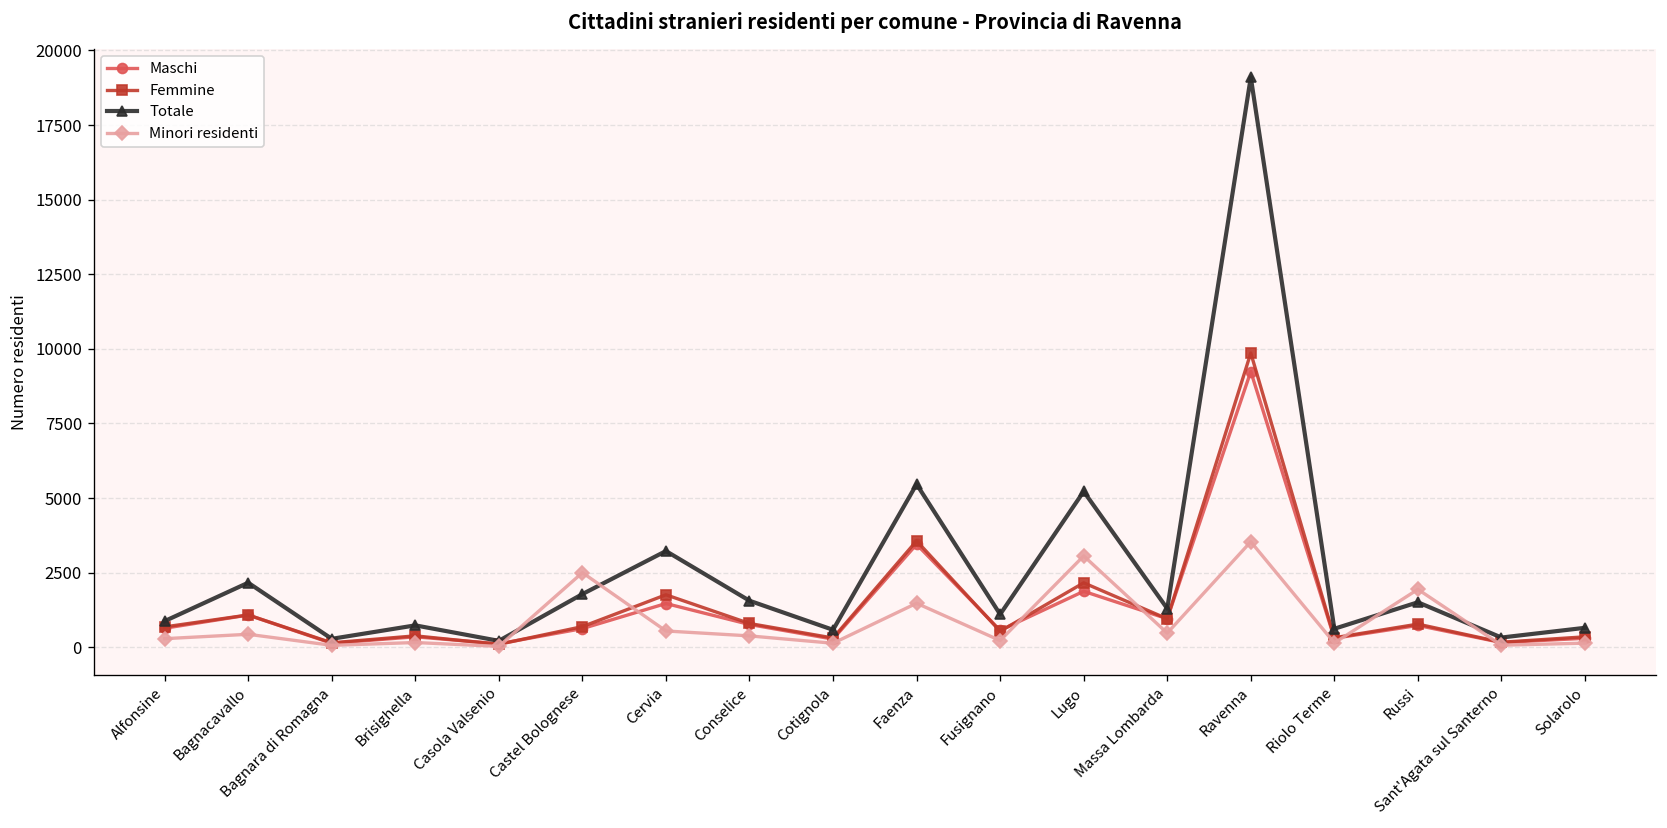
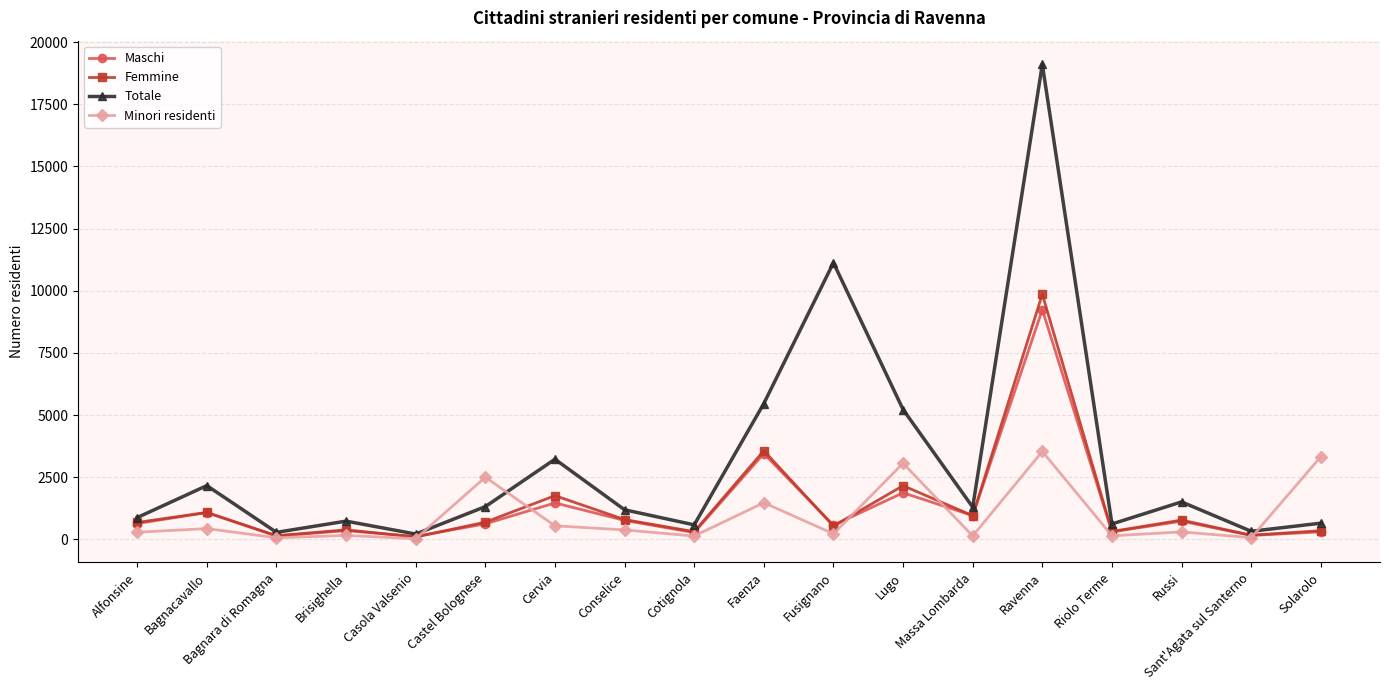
Totale, Castel Bolognese: 1800 -> 1300
Totale, Conselice: 1600 -> 1200
Totale, Fusignano: 1100 -> 11100
Minori residenti, Massa Lombarda: 500 -> 100
Minori residenti, Russi: 1900 -> 300
Minori residenti, Solarolo: 100 -> 3300
